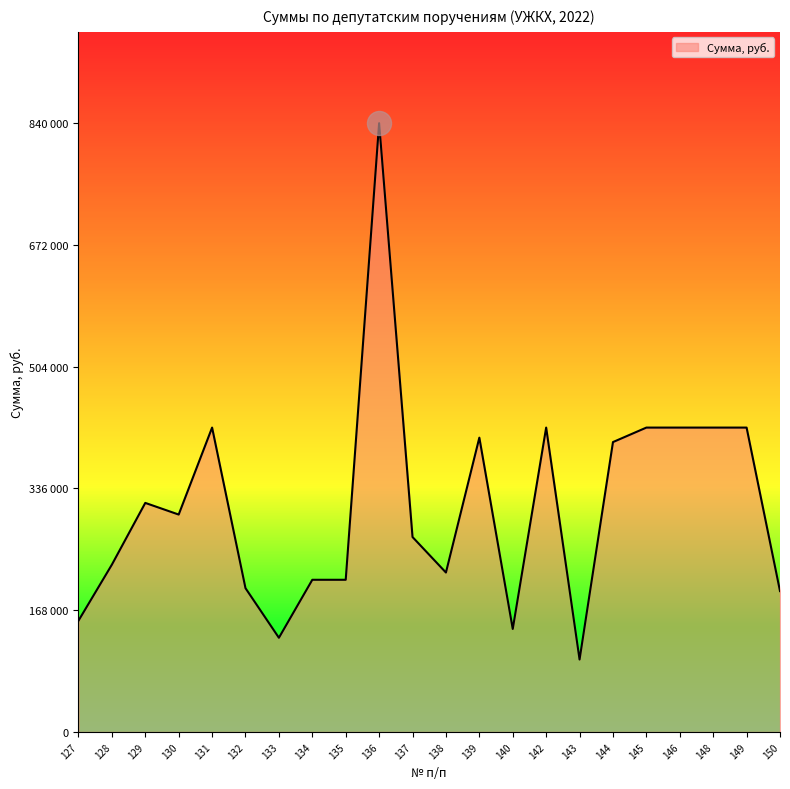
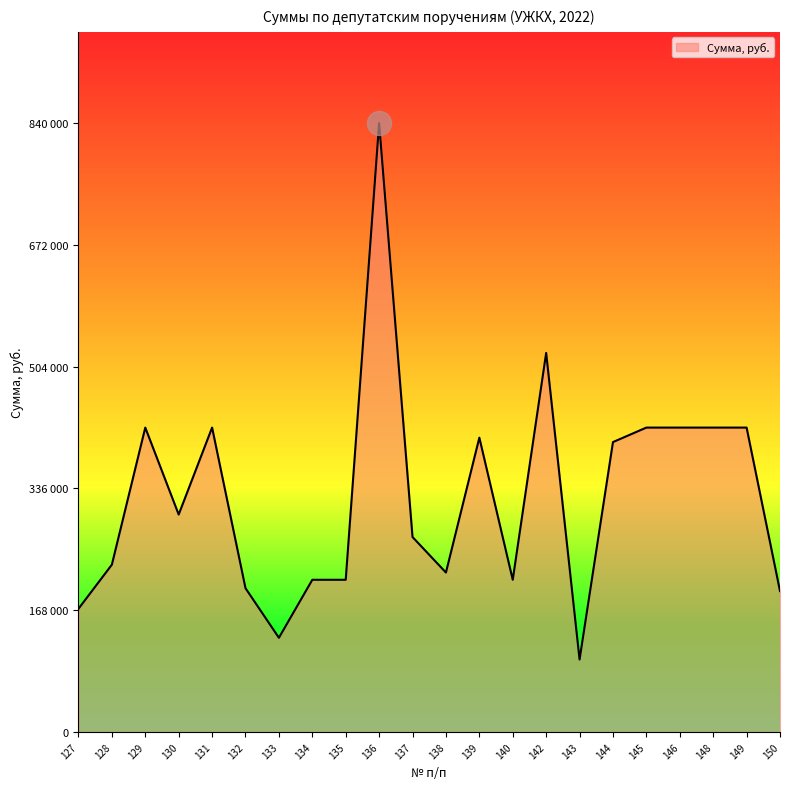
Сумма, руб., 127: 150000 -> 170000
Сумма, руб., 129: 320000 -> 420000
Сумма, руб., 140: 140000 -> 210000
Сумма, руб., 142: 420000 -> 520000
